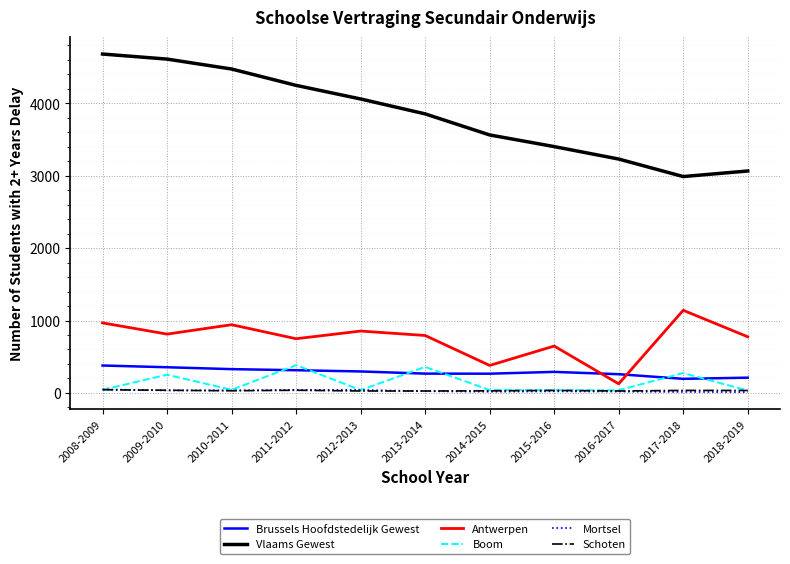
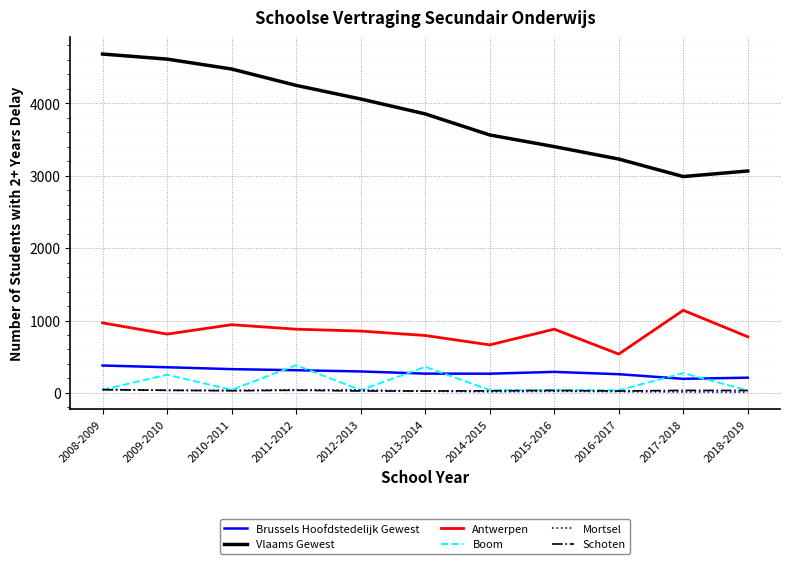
Antwerpen, 2011-2012: 700 -> 900
Antwerpen, 2014-2015: 400 -> 700
Antwerpen, 2015-2016: 600 -> 900
Antwerpen, 2016-2017: 100 -> 500
